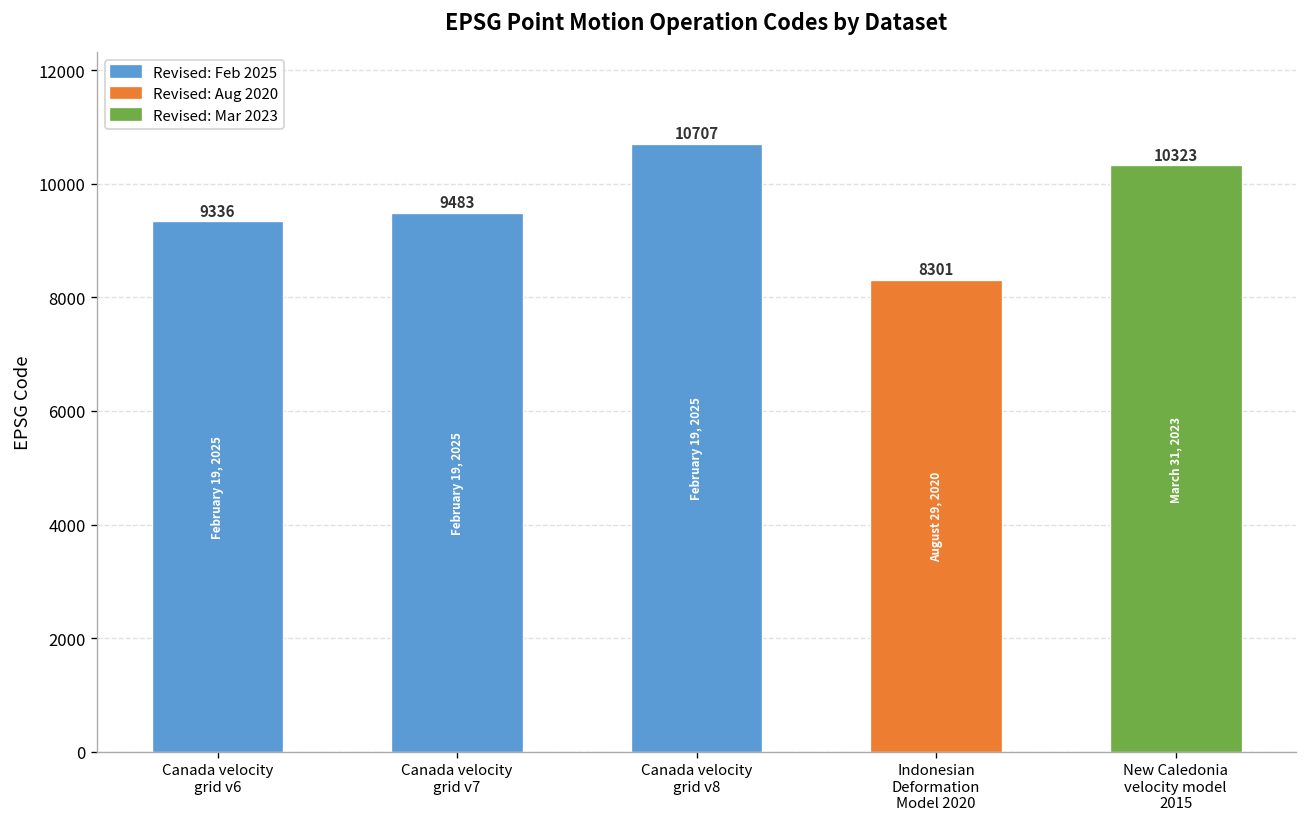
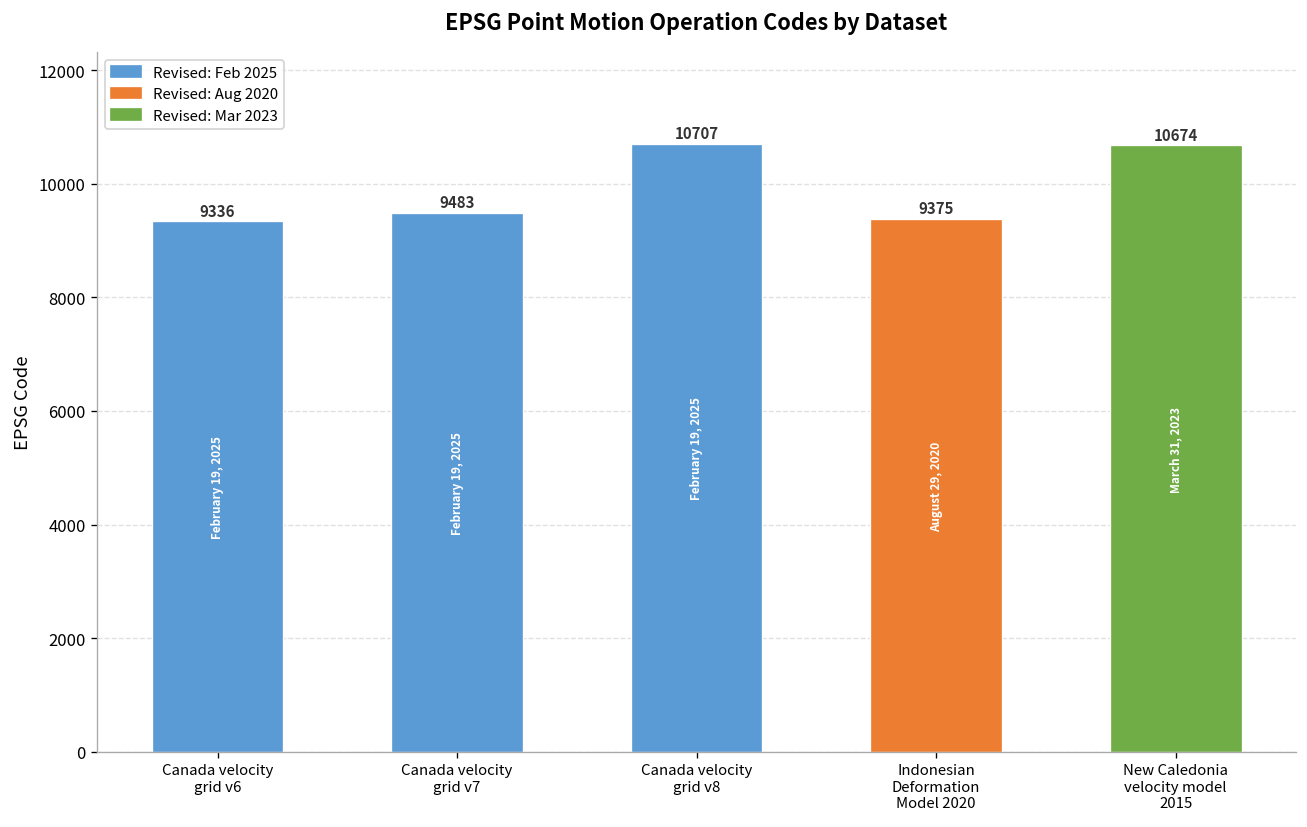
Indonesian Deformation Model 2020: 8301 -> 9375
New Caledonia velocity model 2015: 10323 -> 10674
